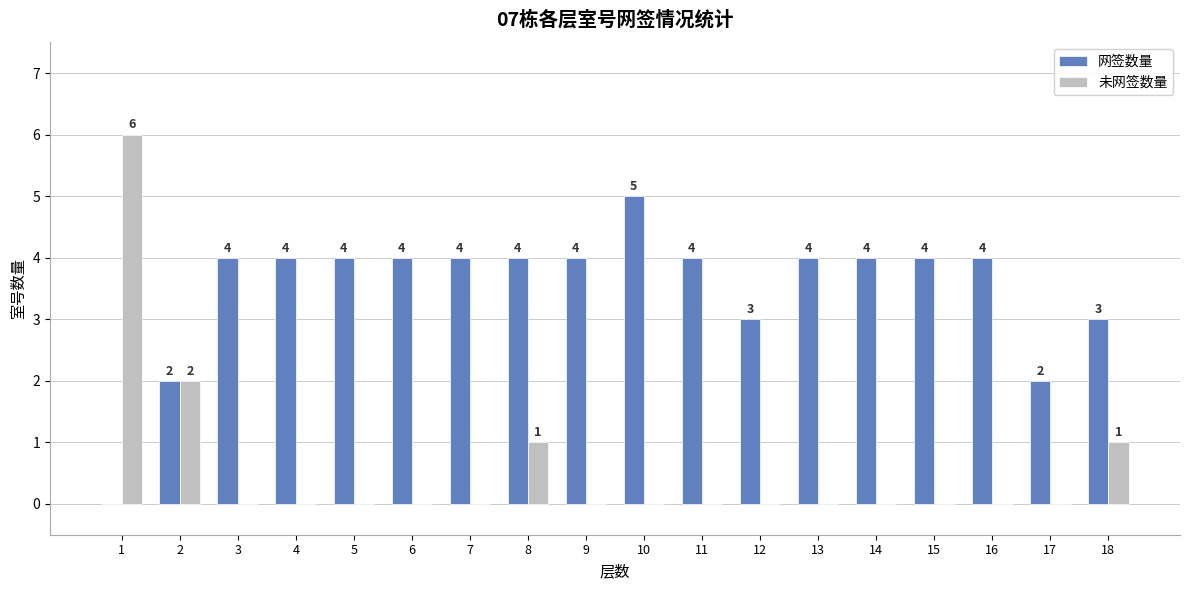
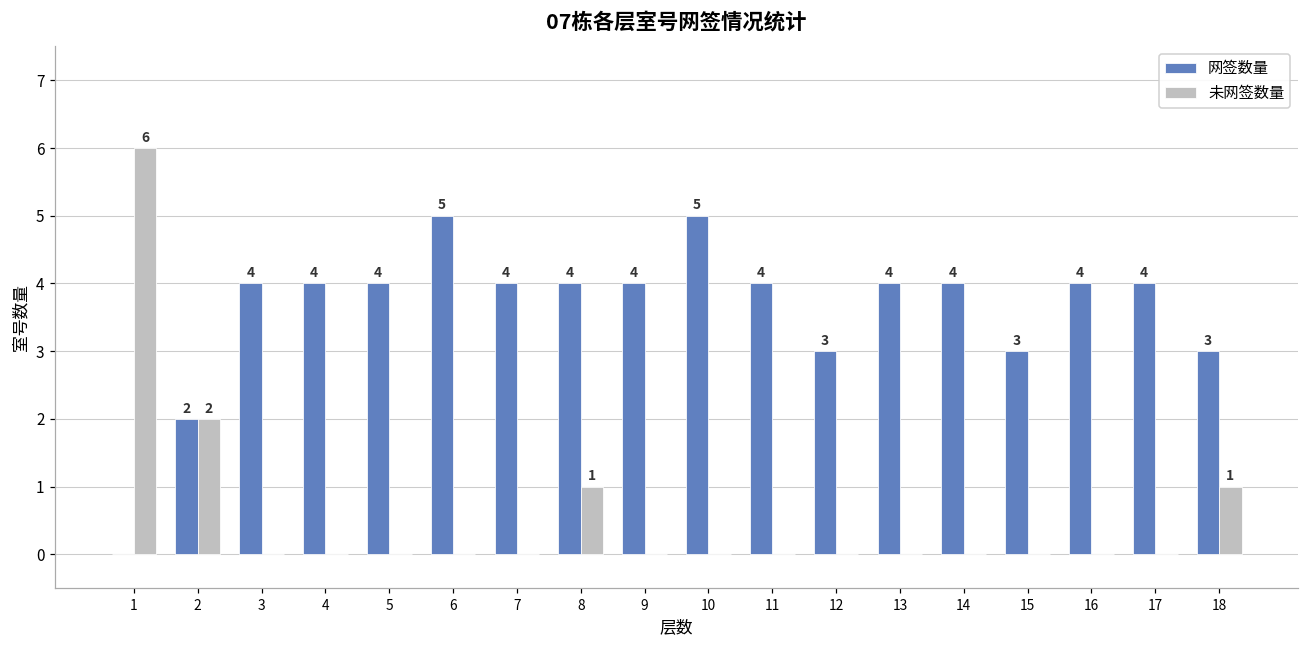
网签数量, 6: 4 -> 5
网签数量, 15: 4 -> 3
网签数量, 17: 2 -> 4
